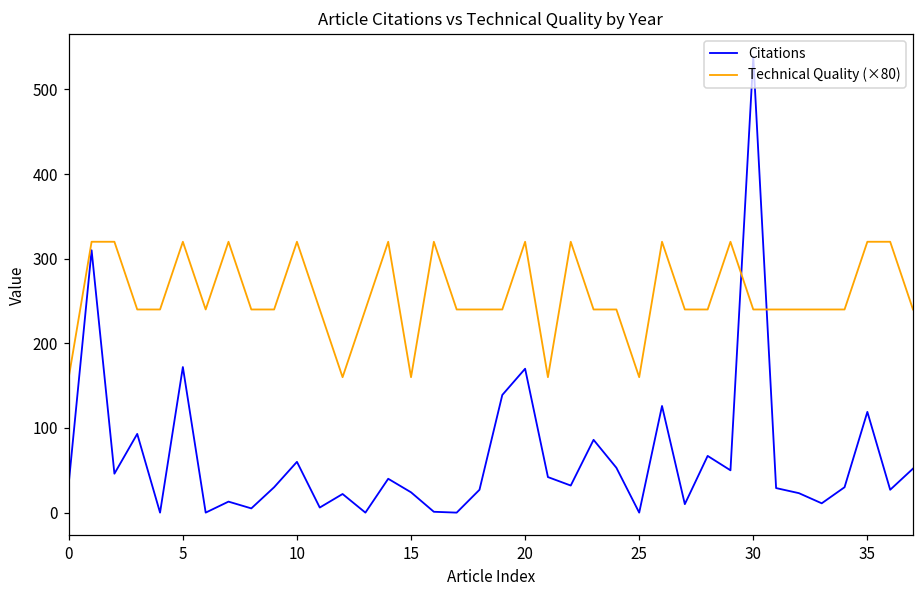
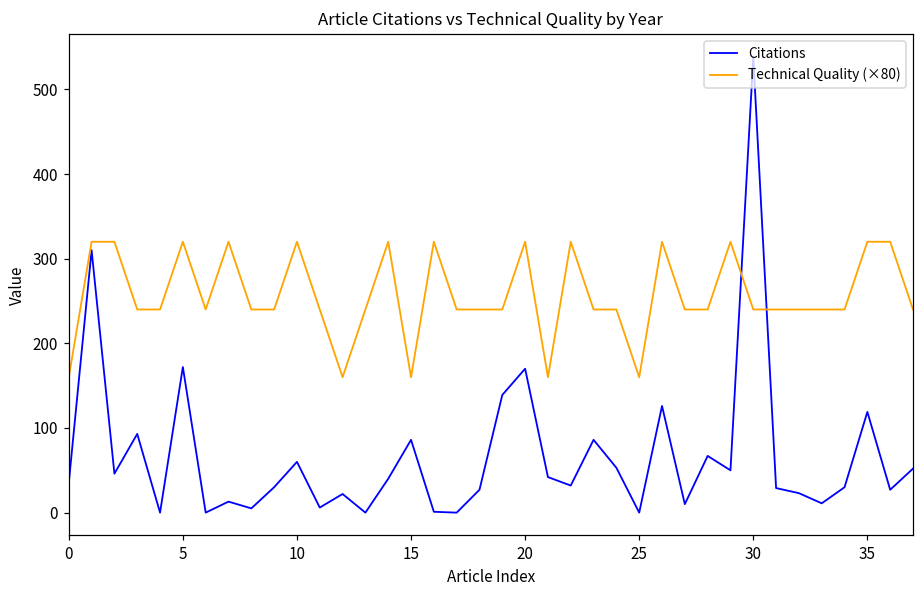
Citations, 15: 20 -> 90
